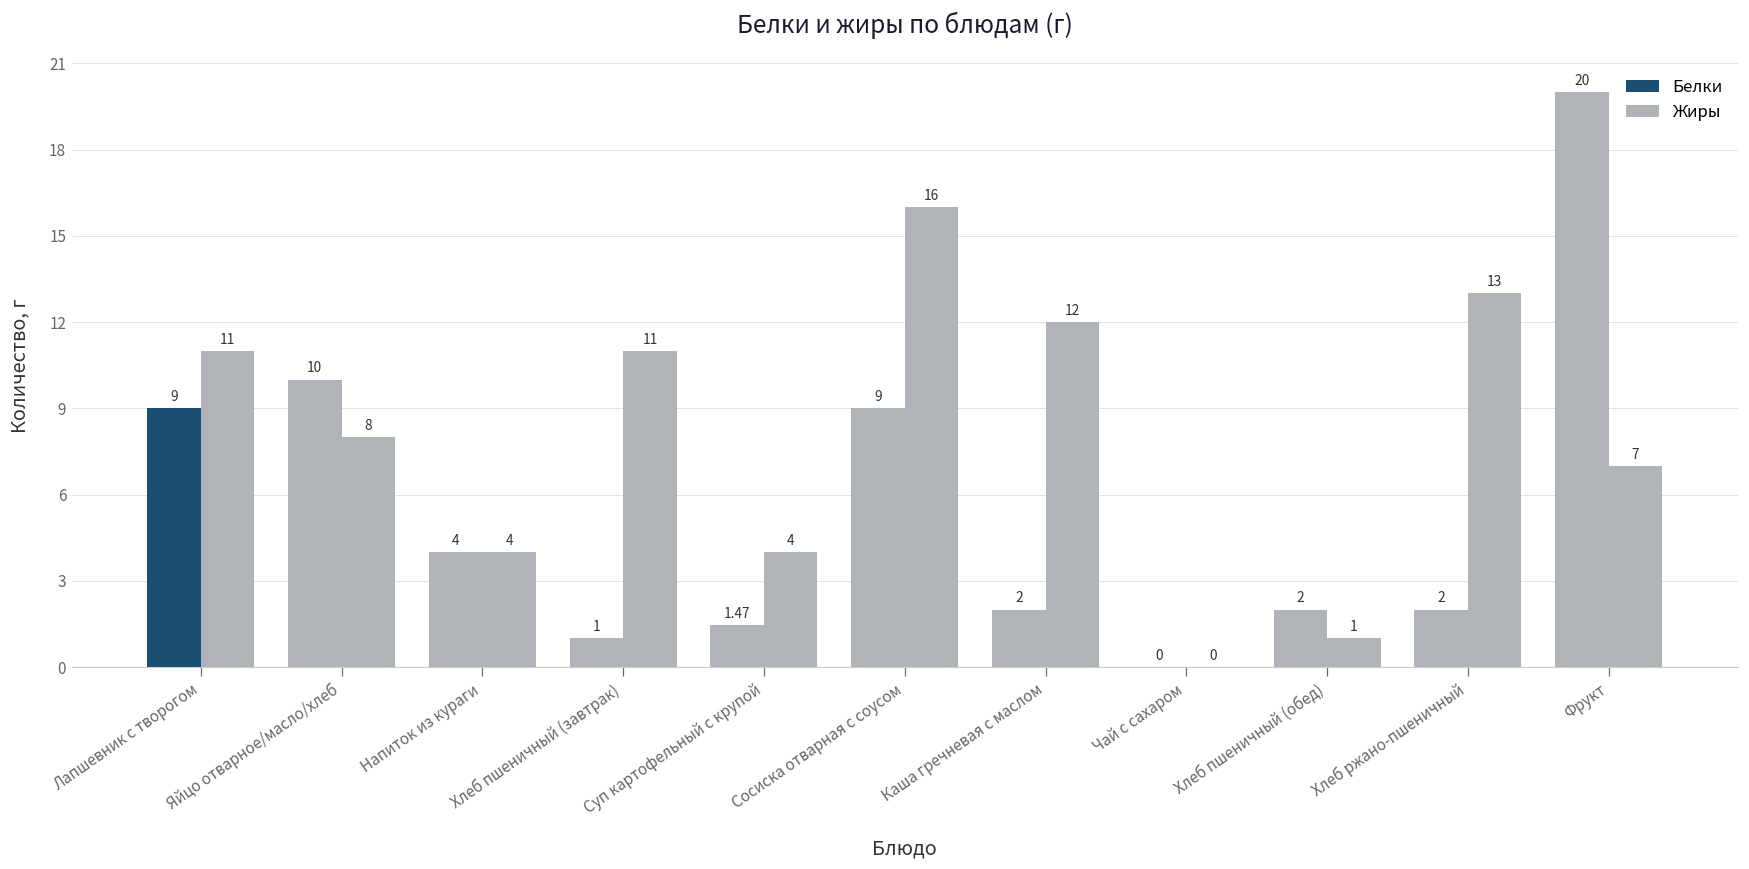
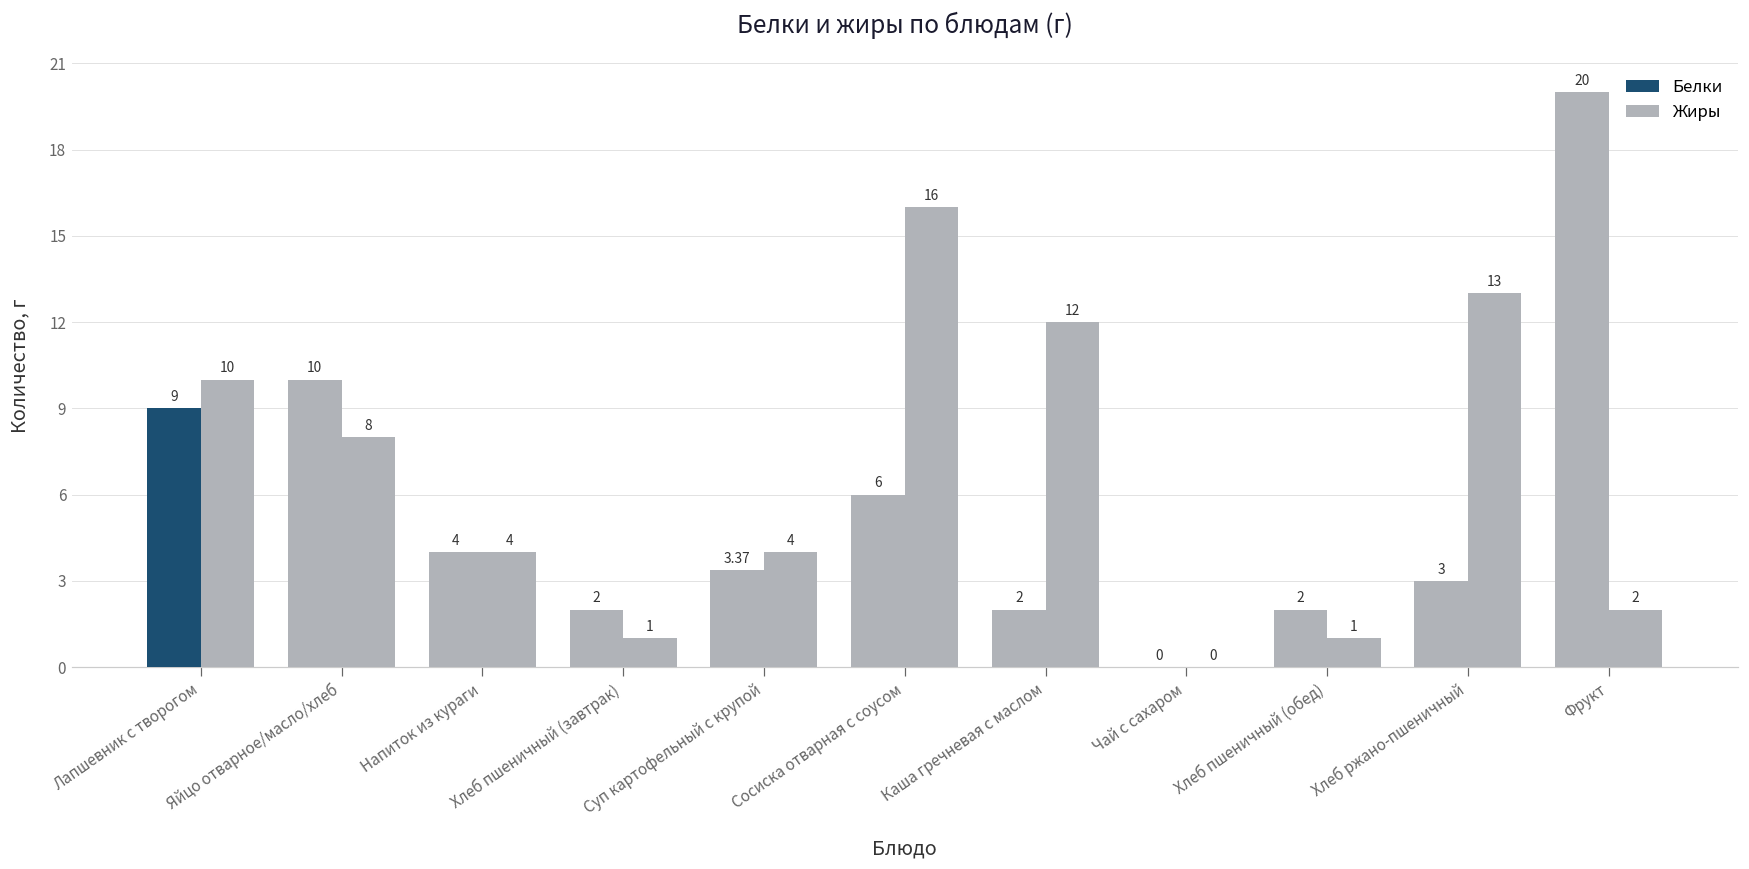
Жиры, Лапшевник с творогом: 11 -> 10
Белки, Хлеб пшеничный (завтрак): 1 -> 2
Жиры, Хлеб пшеничный (завтрак): 11 -> 1
Белки, Суп картофельный с крупой: 1.47 -> 3.37
Белки, Сосиска отварная с соусом: 9 -> 6
Белки, Хлеб ржано-пшеничный: 2 -> 3
Жиры, Фрукт: 7 -> 2
